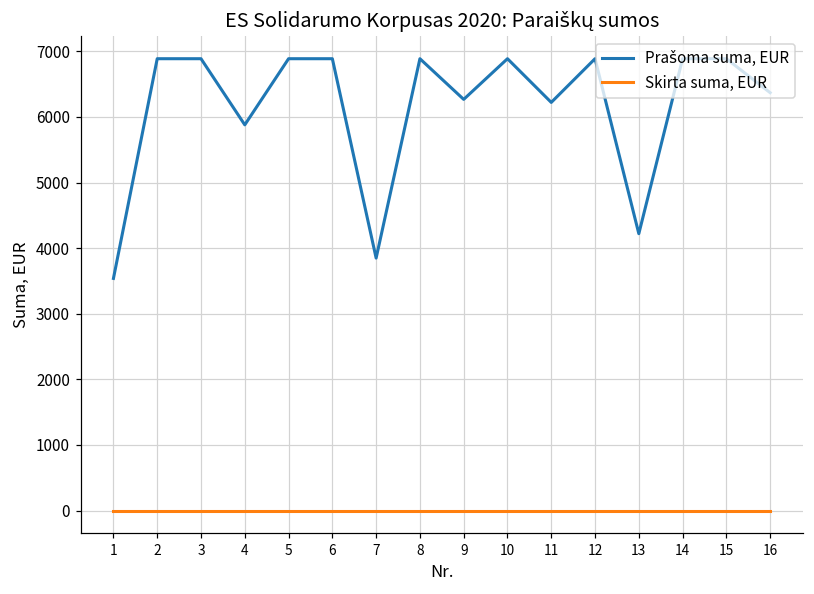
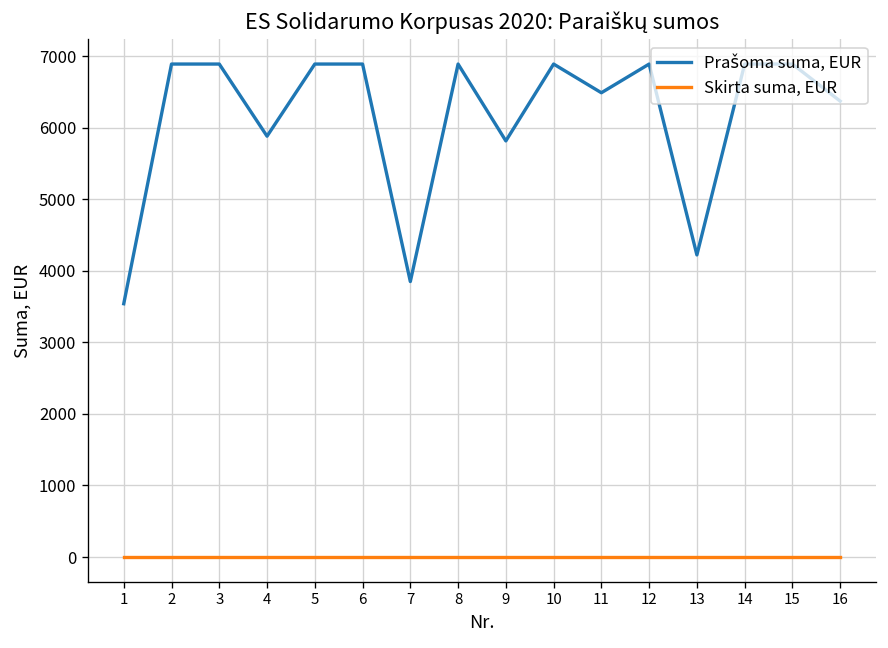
Prašoma suma, EUR, 9: 6300 -> 5800
Prašoma suma, EUR, 11: 6200 -> 6500
